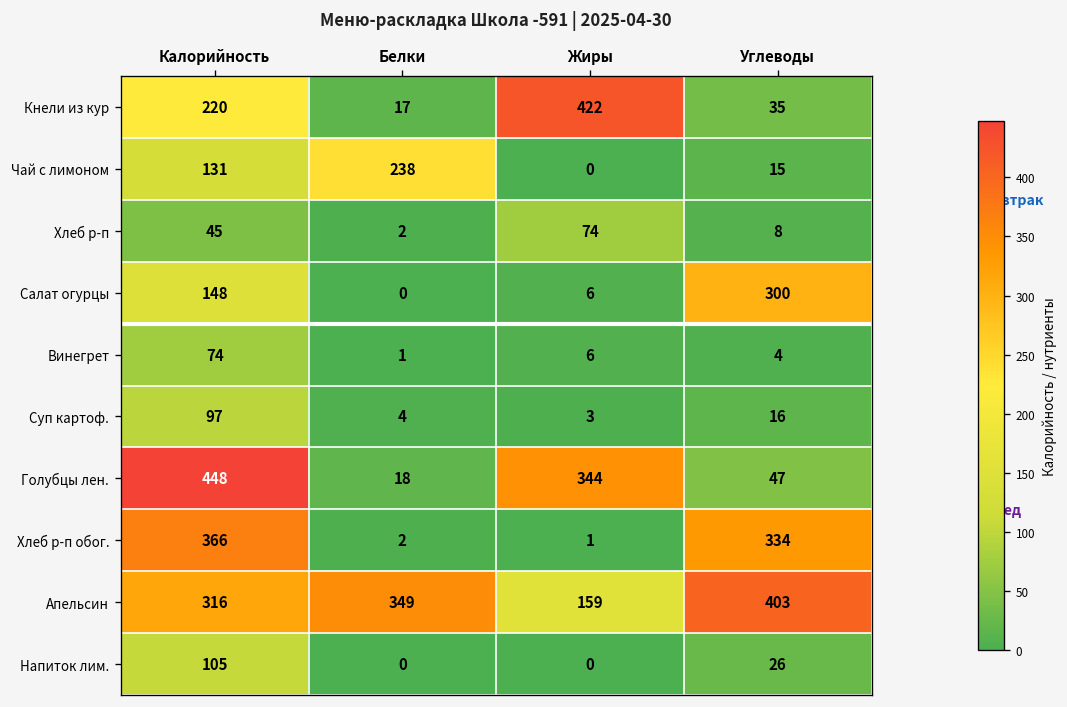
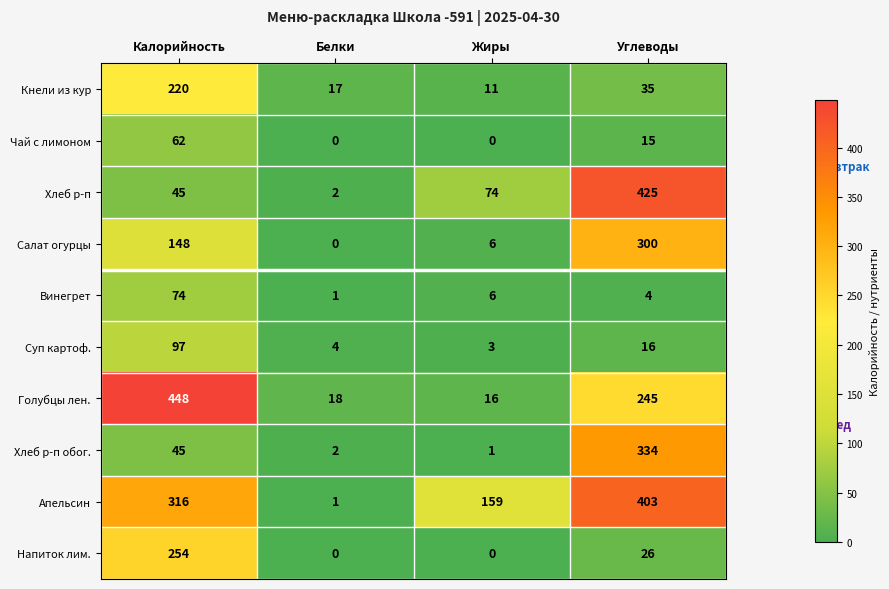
Кнели из кур, Жиры: 422 -> 11
Чай с лимоном, Калорийность: 131 -> 62
Чай с лимоном, Белки: 238 -> 0
Хлеб р-п, Углеводы: 8 -> 425
Голубцы лен., Жиры: 344 -> 16
Голубцы лен., Углеводы: 47 -> 245
Хлеб р-п обог., Калорийность: 366 -> 45
Апельсин, Белки: 349 -> 1
Напиток лим., Калорийность: 105 -> 254
